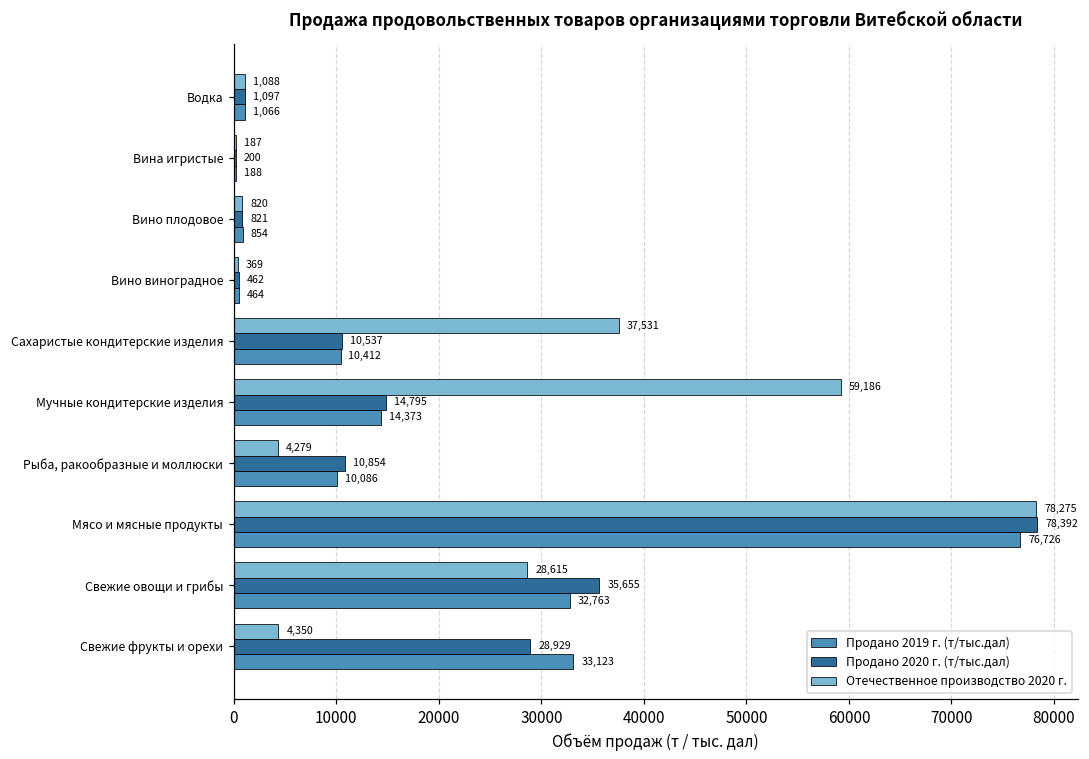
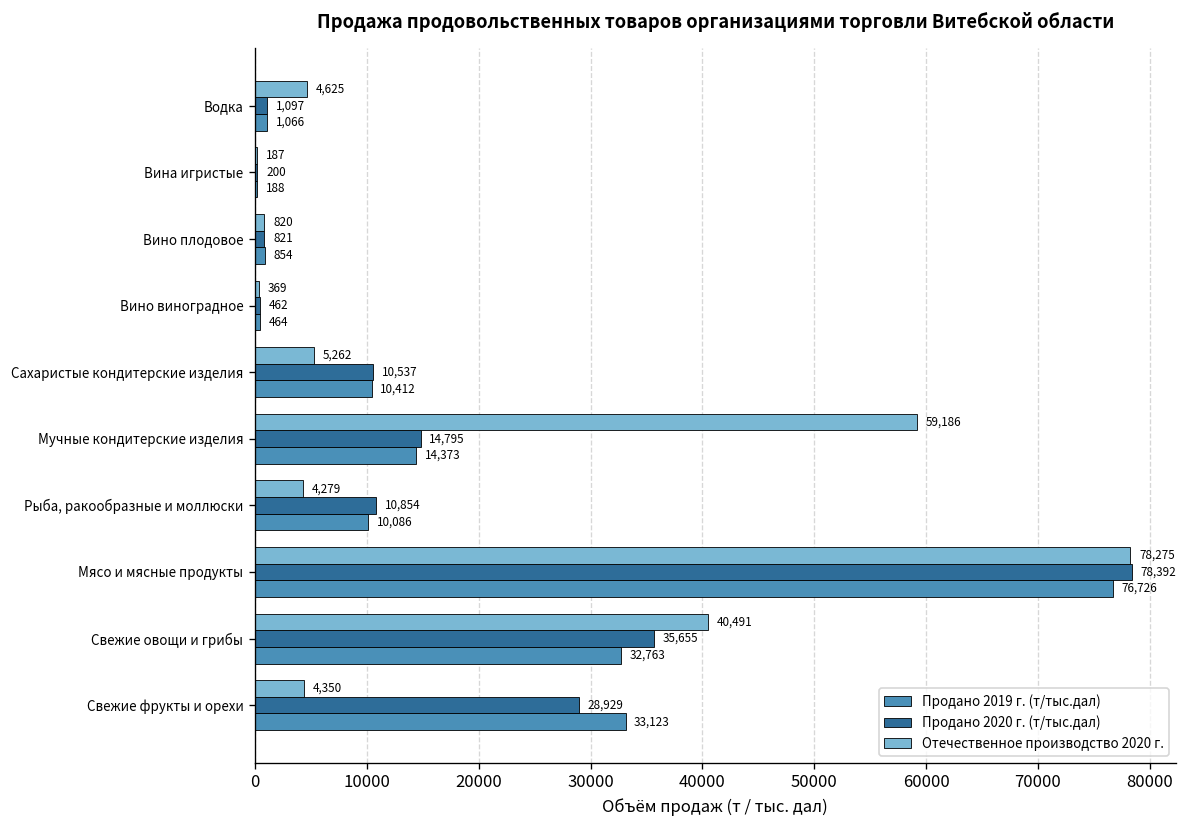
Отечественное производство 2020 г., Водка: 1,088 -> 4,625
Отечественное производство 2020 г., Сахаристые кондитерские изделия: 37,531 -> 5,262
Отечественное производство 2020 г., Свежие овощи и грибы: 28,615 -> 40,491
